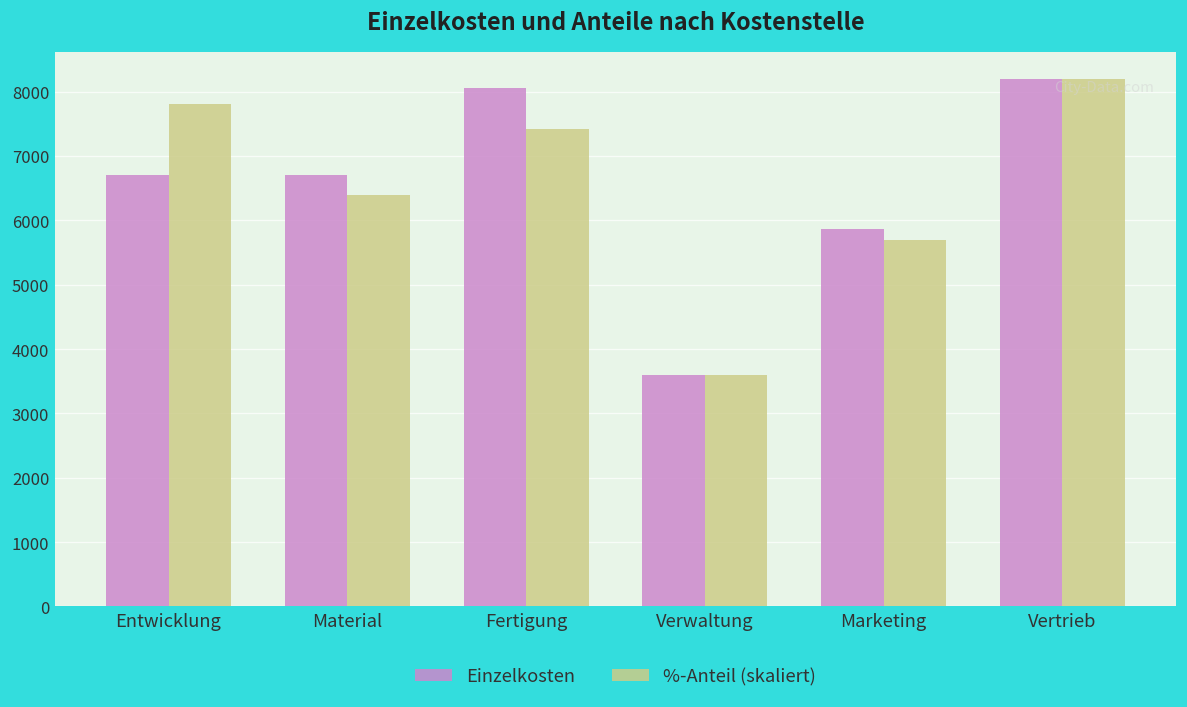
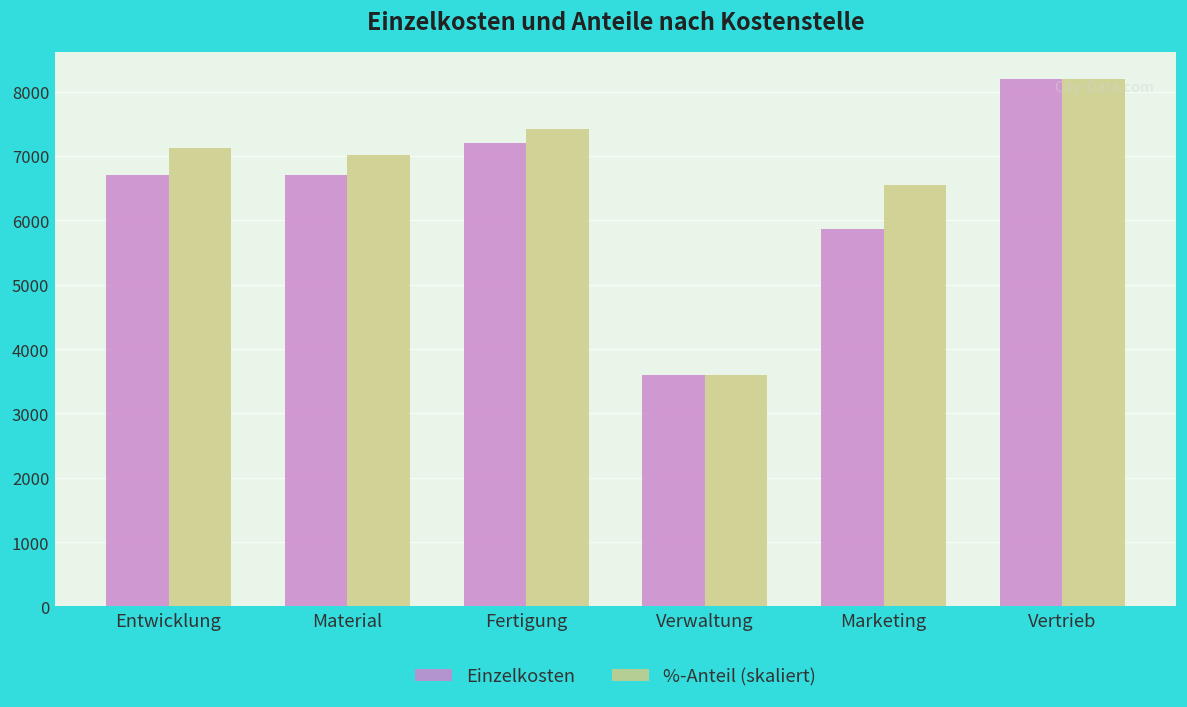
%-Anteil (skaliert), Entwicklung: 7800 -> 7100
%-Anteil (skaliert), Material: 6400 -> 7000
Einzelkosten, Fertigung: 8100 -> 7200
%-Anteil (skaliert), Marketing: 5700 -> 6500
